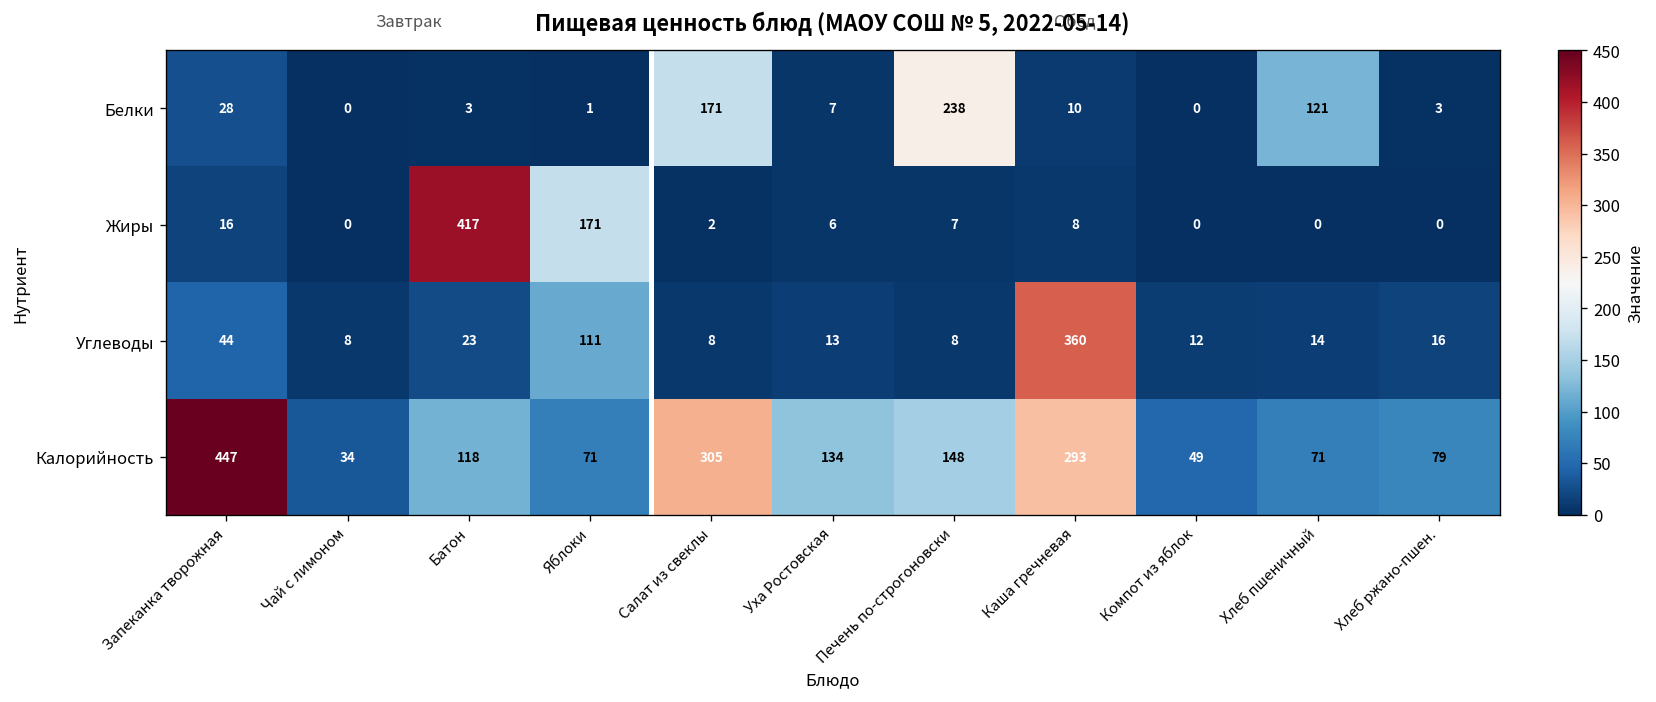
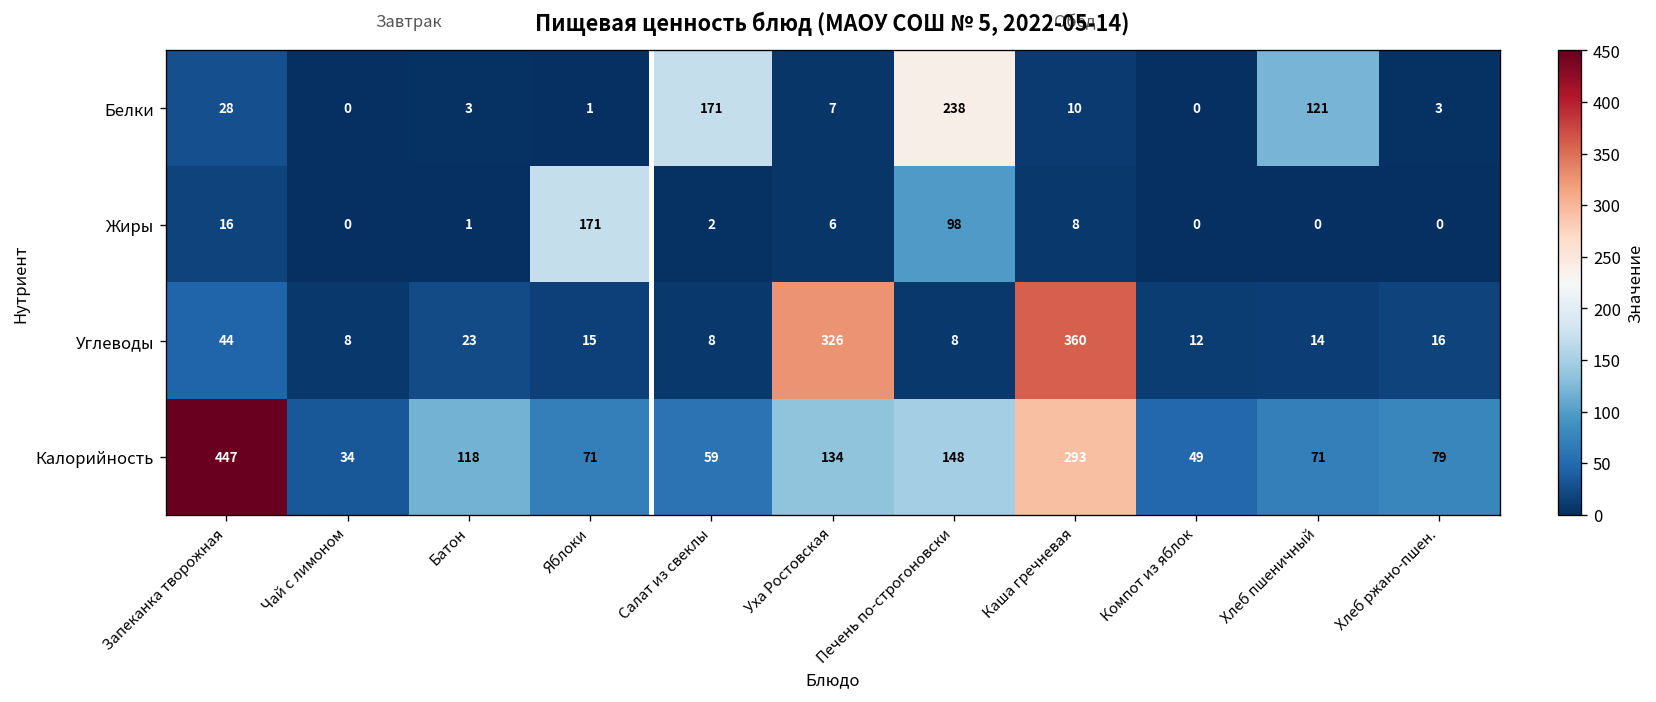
Жиры, Батон: 417 -> 1
Жиры, Печень по-строгоновски: 7 -> 98
Углеводы, Яблоки: 111 -> 15
Углеводы, Уха Ростовская: 13 -> 326
Калорийность, Салат из свеклы: 305 -> 59
